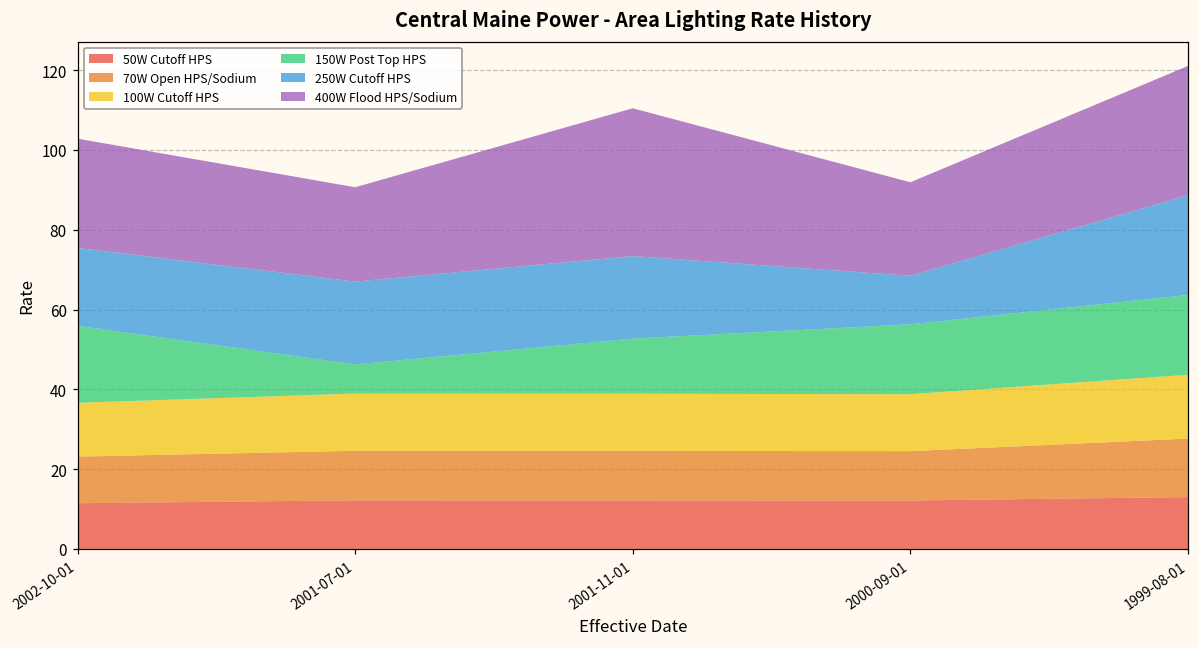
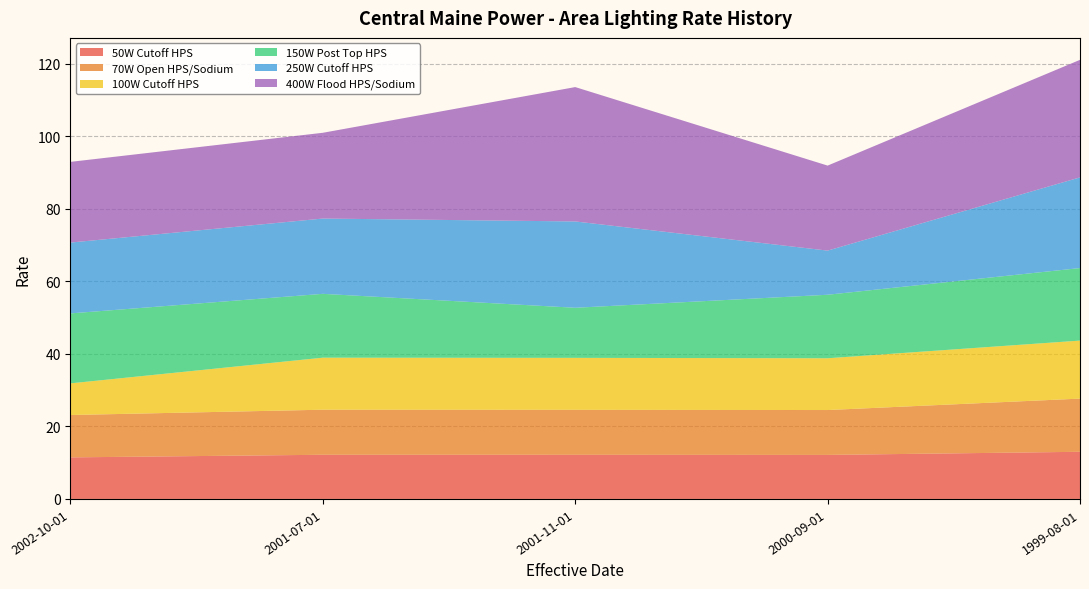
100W Cutoff HPS, 2002-10-01: 13 -> 9
400W Flood HPS/Sodium, 2002-10-01: 27 -> 22
150W Post Top HPS, 2001-07-01: 7 -> 18
250W Cutoff HPS, 2001-11-01: 21 -> 24
